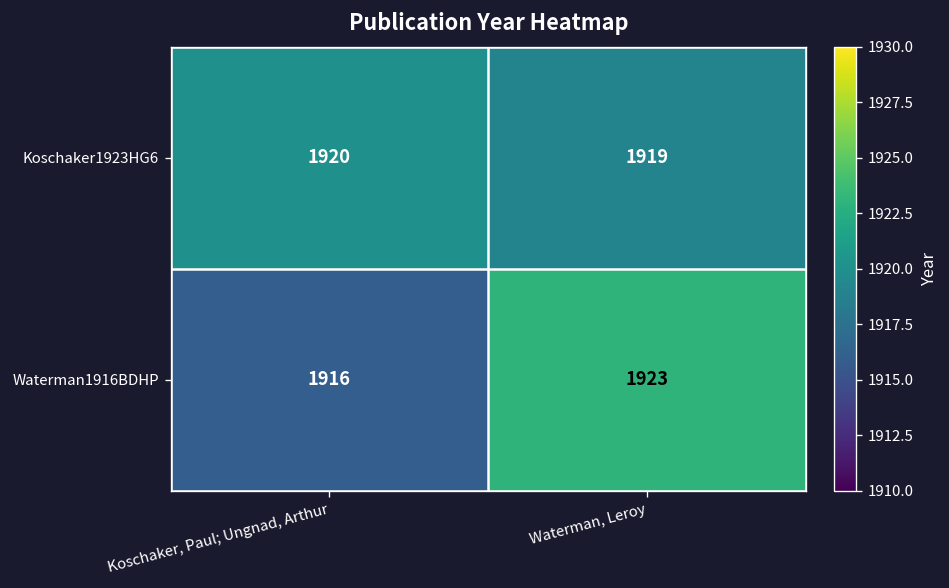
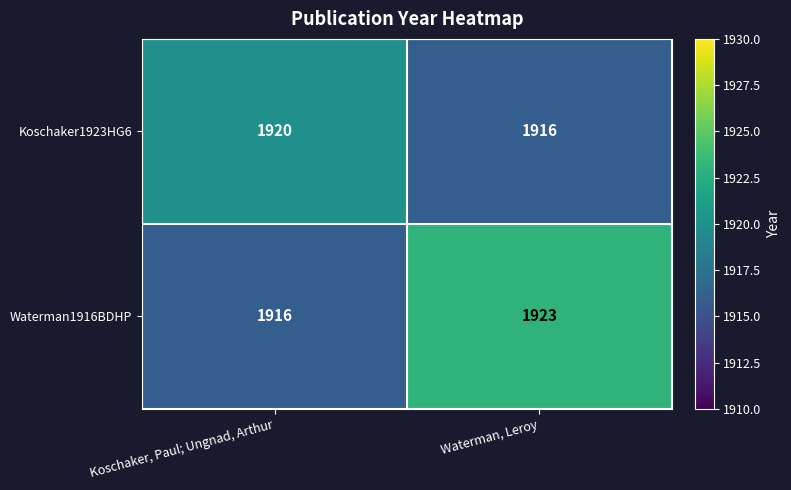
Koschaker1923HG6, Waterman, Leroy: 1919 -> 1916
